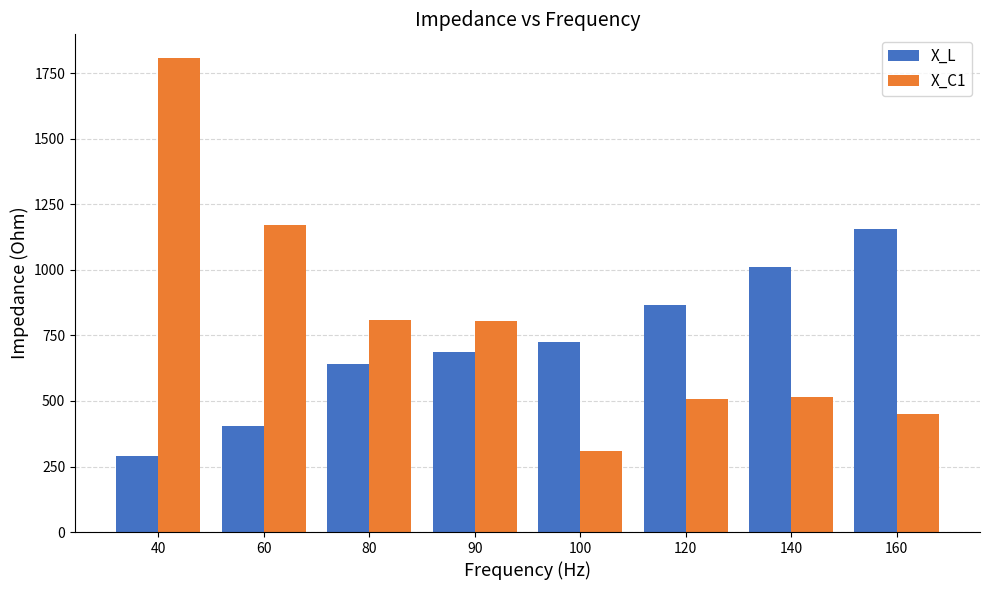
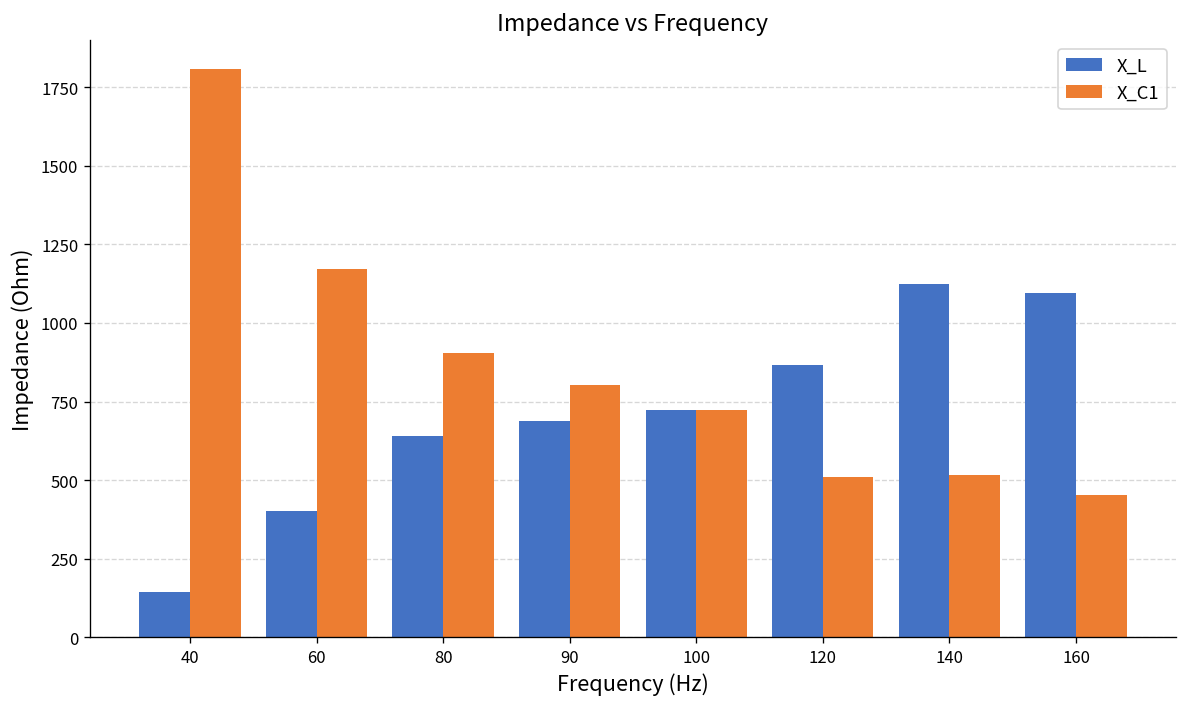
X_L, 40: 290 -> 140
X_C1, 80: 810 -> 900
X_C1, 100: 310 -> 720
X_L, 140: 1010 -> 1120
X_L, 160: 1160 -> 1100
